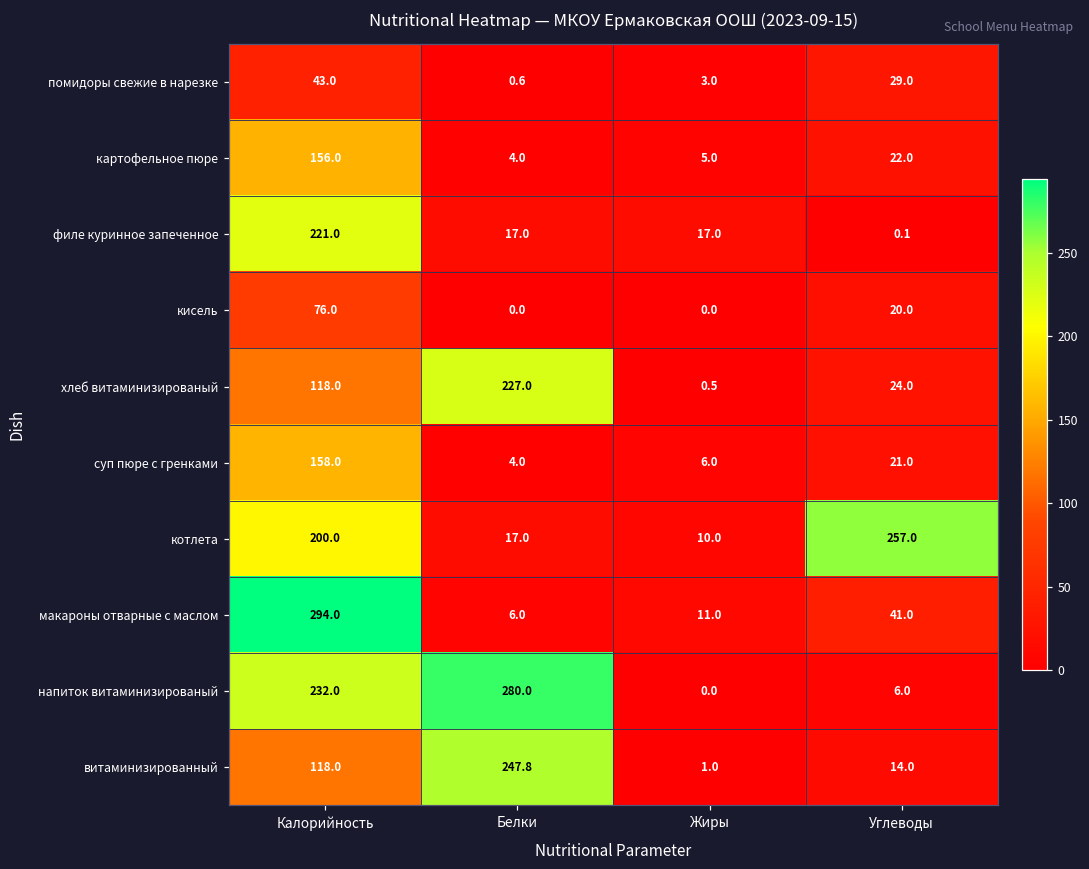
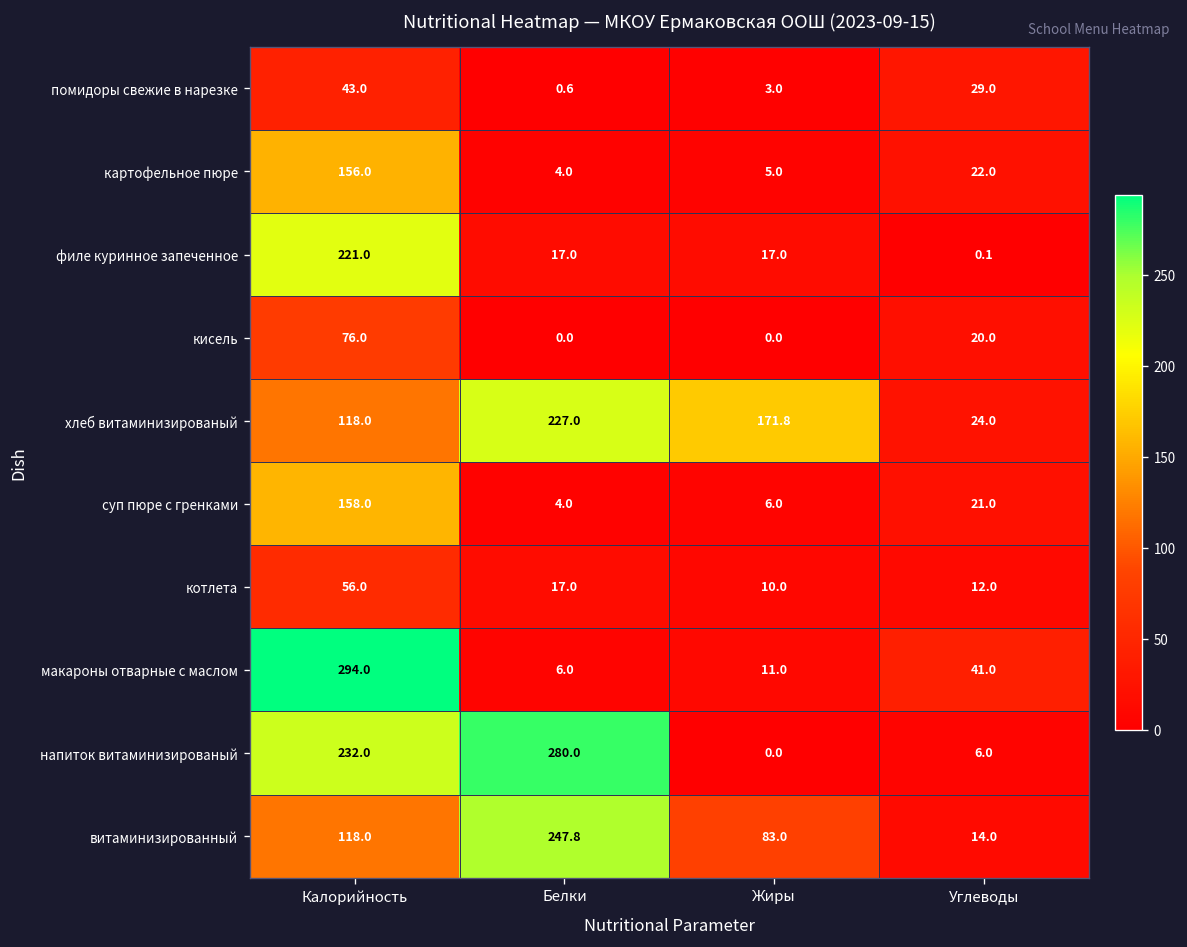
хлеб витаминизированый, Жиры: 0.5 -> 171.8
котлета, Калорийность: 200.0 -> 56.0
котлета, Углеводы: 257.0 -> 12.0
витаминизированный, Жиры: 1.0 -> 83.0
